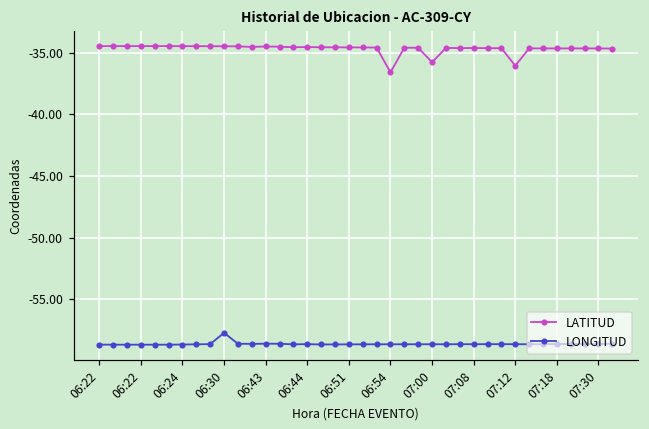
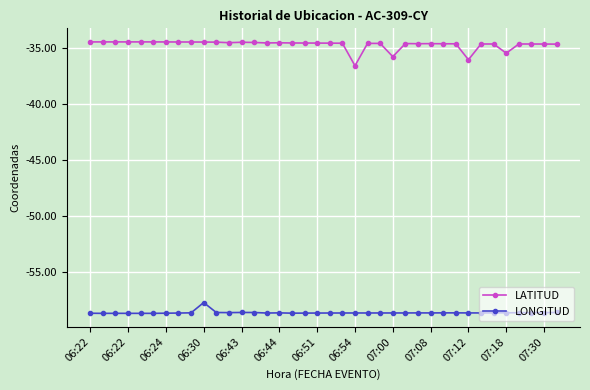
LATITUD, 07:18: -34.7 -> -35.5
